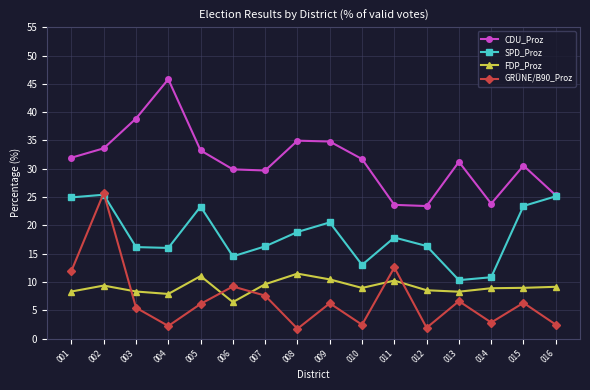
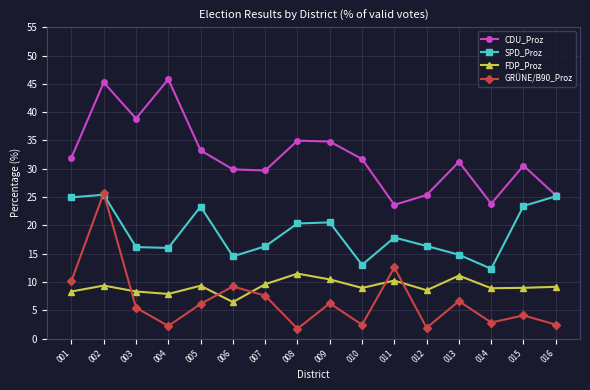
GRÜNE/B90_Proz, 001: 12 -> 10
CDU_Proz, 002: 34 -> 45
FDP_Proz, 005: 11 -> 9
SPD_Proz, 008: 19 -> 20
CDU_Proz, 012: 23 -> 25
SPD_Proz, 013: 10 -> 15
FDP_Proz, 013: 8 -> 11
SPD_Proz, 014: 11 -> 12
GRÜNE/B90_Proz, 015: 6 -> 4
